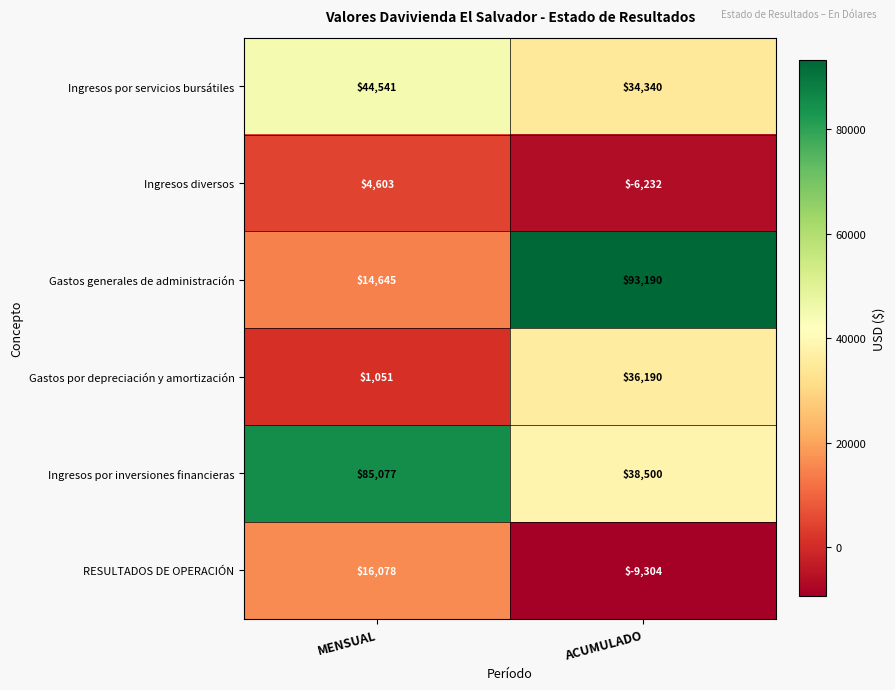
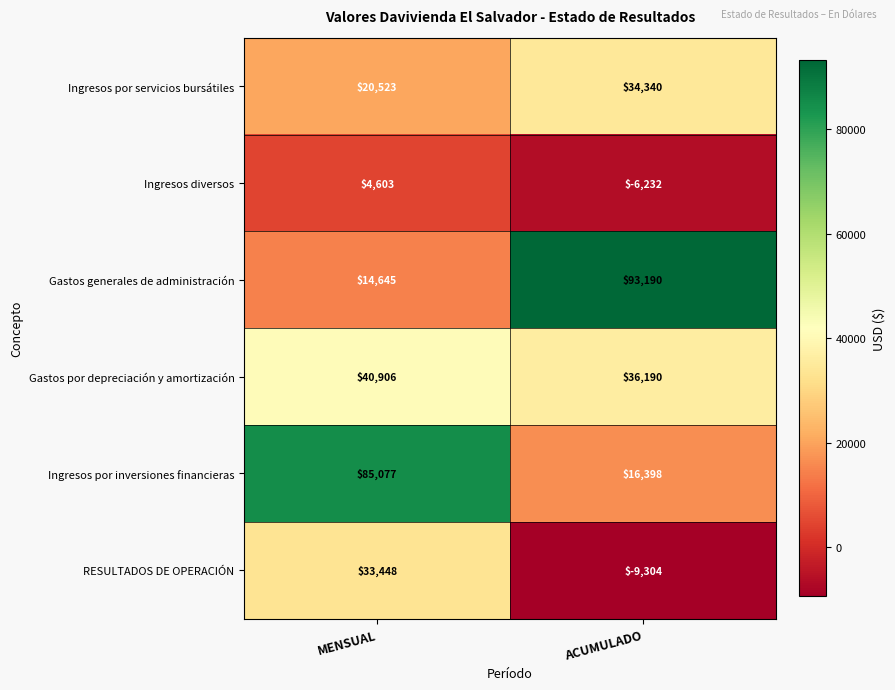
Ingresos por servicios bursátiles, MENSUAL: $44,541 -> $20,523
Gastos por depreciación y amortización, MENSUAL: $1,051 -> $40,906
Ingresos por inversiones financieras, ACUMULADO: $38,500 -> $16,398
RESULTADOS DE OPERACIÓN, MENSUAL: $16,078 -> $33,448
